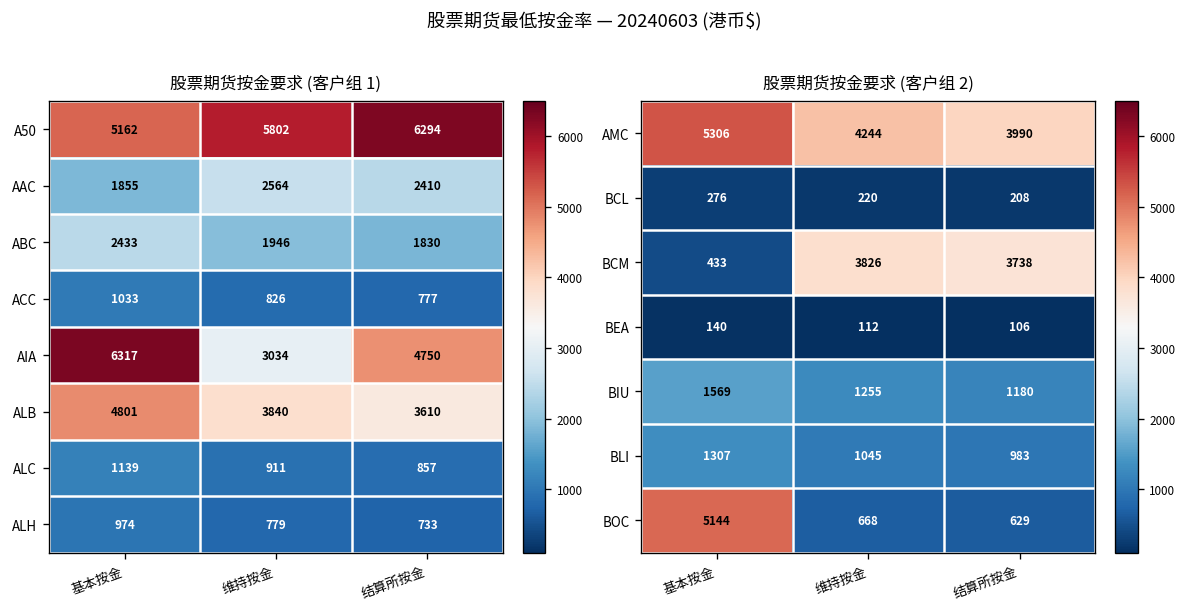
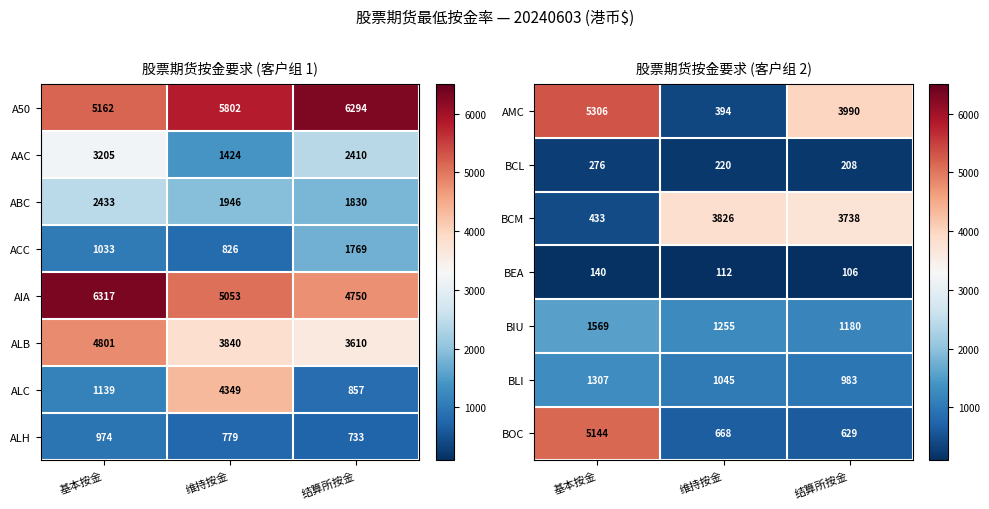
股票期货按金要求 (客户组 1), AAC, 基本按金: 1855 -> 3205
股票期货按金要求 (客户组 1), AAC, 维持按金: 2564 -> 1424
股票期货按金要求 (客户组 1), ACC, 结算所按金: 777 -> 1769
股票期货按金要求 (客户组 1), AIA, 维持按金: 3034 -> 5053
股票期货按金要求 (客户组 1), ALC, 维持按金: 911 -> 4349
股票期货按金要求 (客户组 2), AMC, 维持按金: 4244 -> 394
